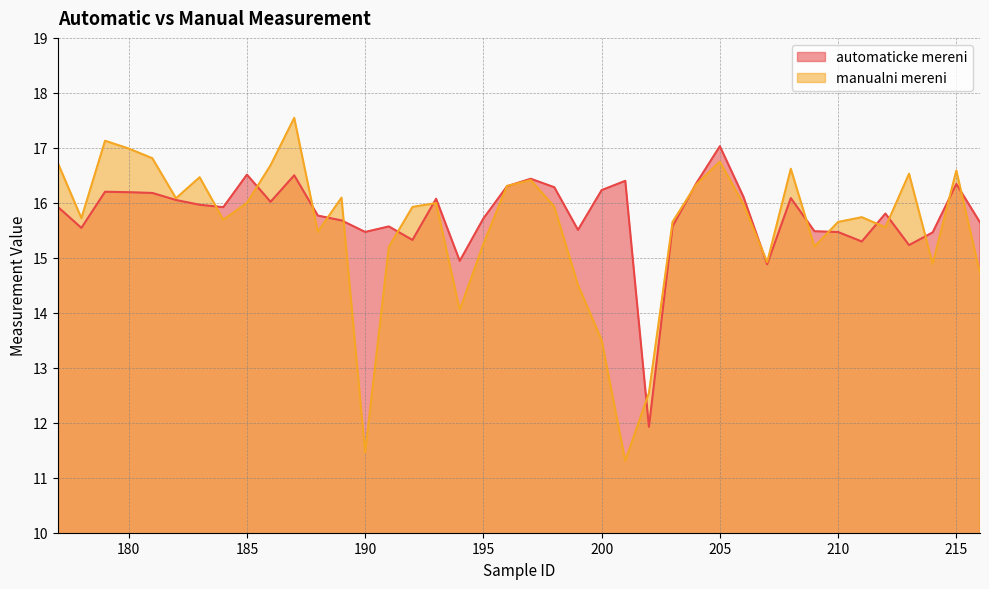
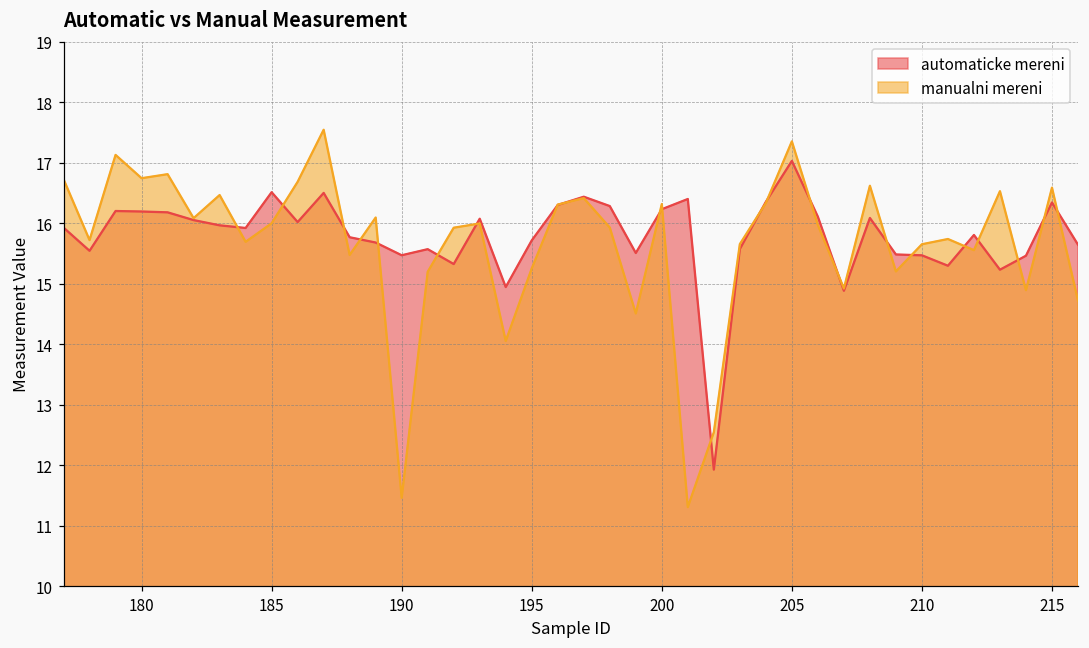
manualni mereni, 180: 17.0 -> 16.7
manualni mereni, 200: 13.5 -> 16.3
manualni mereni, 205: 16.8 -> 17.4
